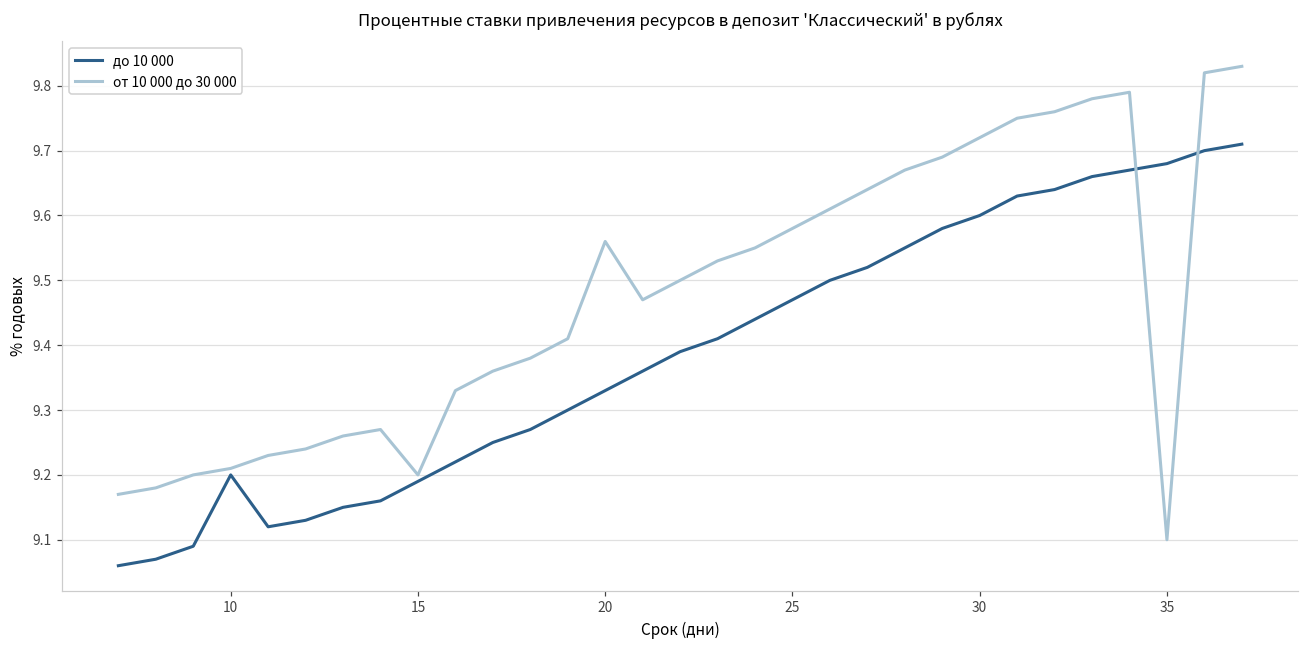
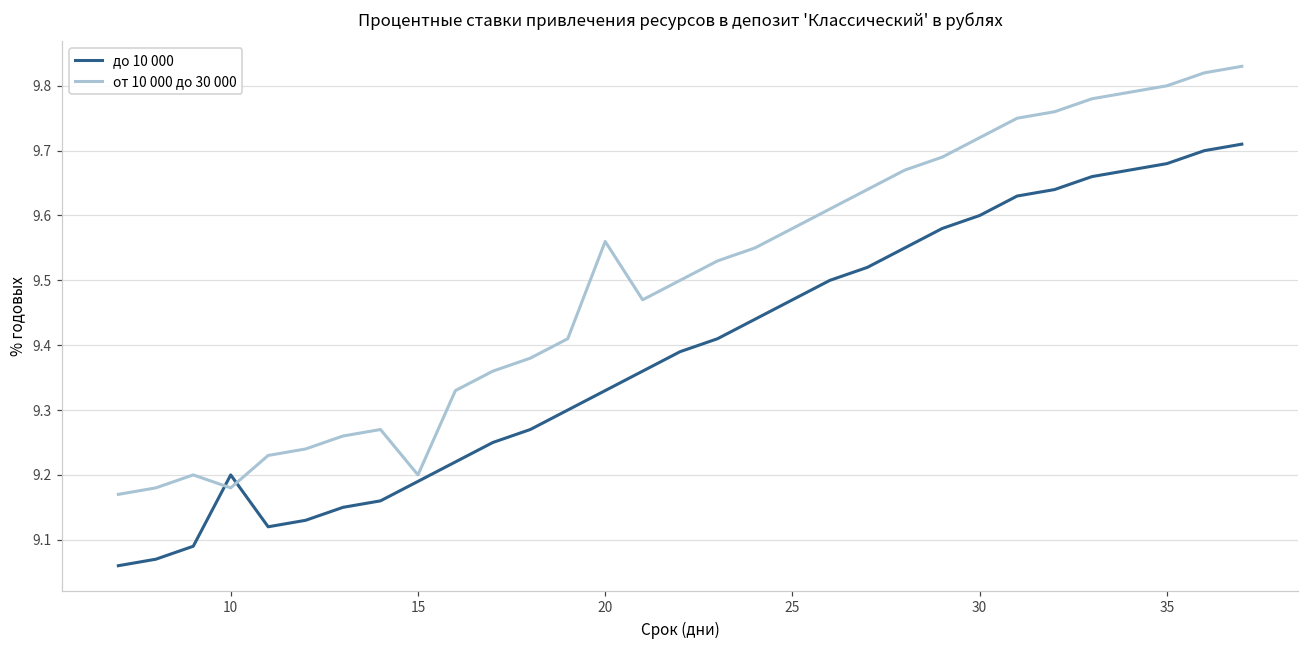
от 10 000 до 30 000, 10: 9.21 -> 9.18
от 10 000 до 30 000, 35: 9.1 -> 9.8
